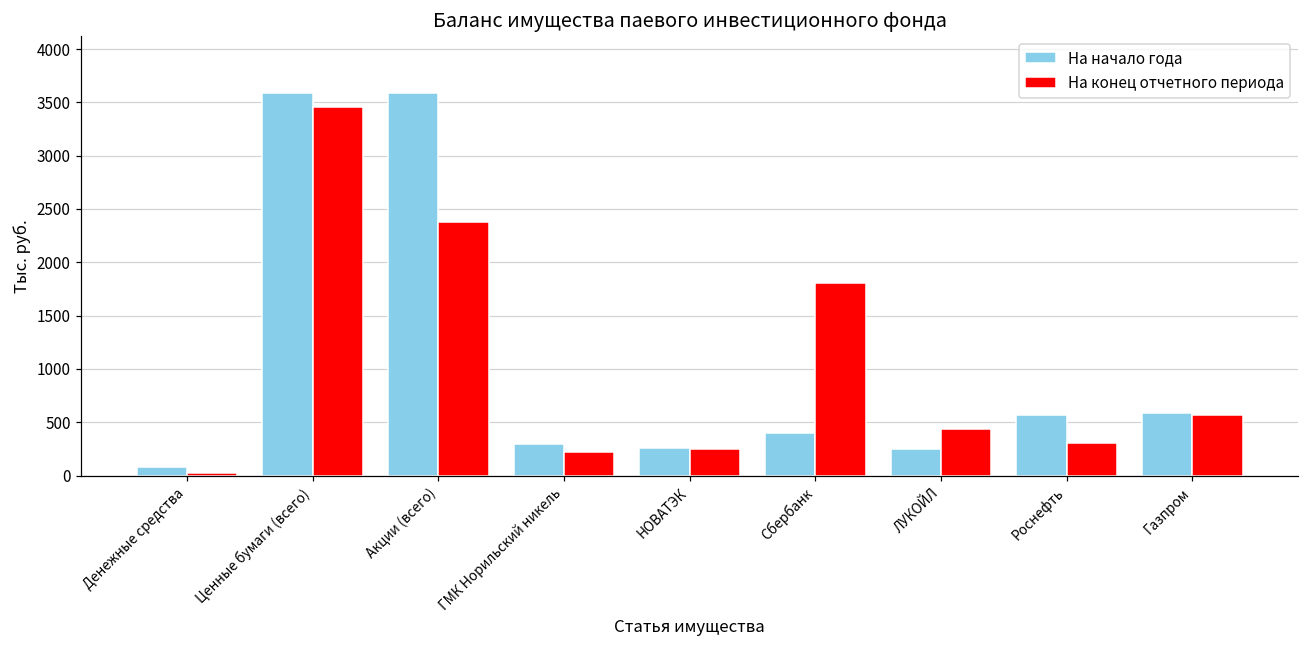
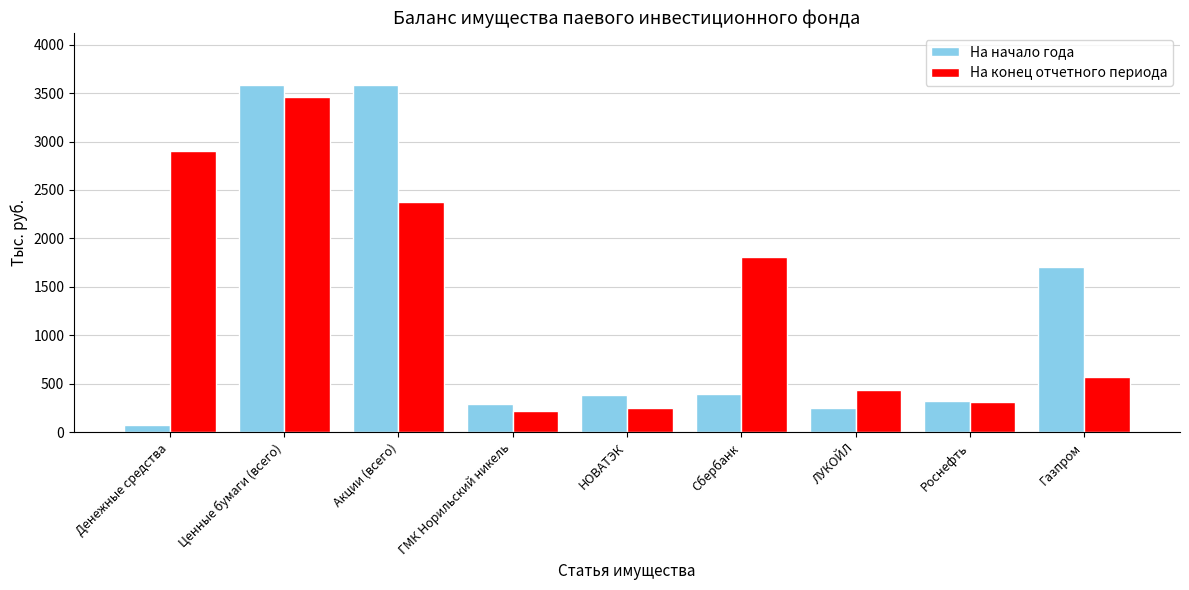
На конец отчетного периода, Денежные средства: 0 -> 2900
На начало года, НОВАТЭК: 300 -> 400
На начало года, Роснефть: 600 -> 300
На начало года, Газпром: 600 -> 1700
